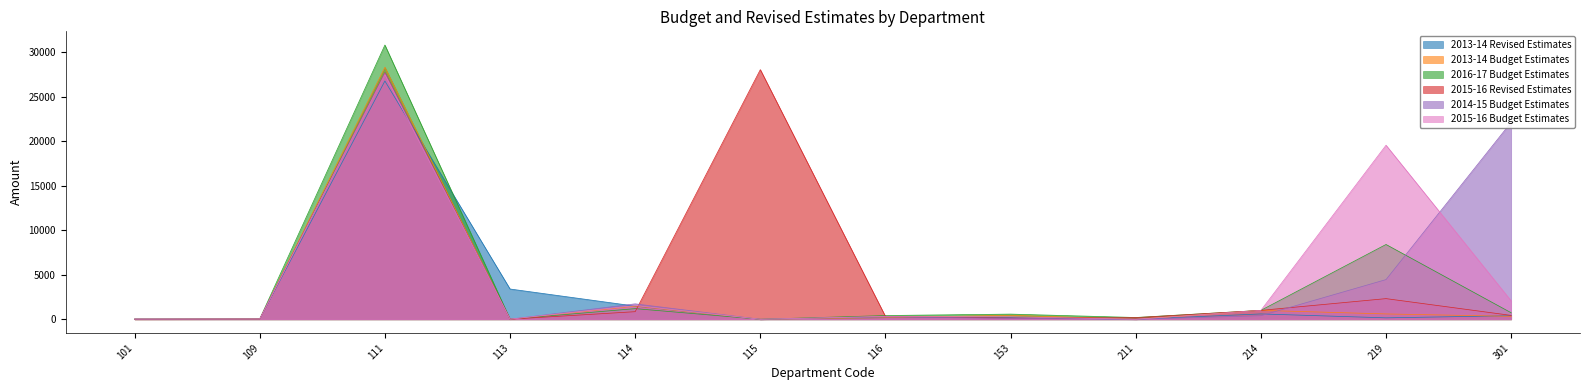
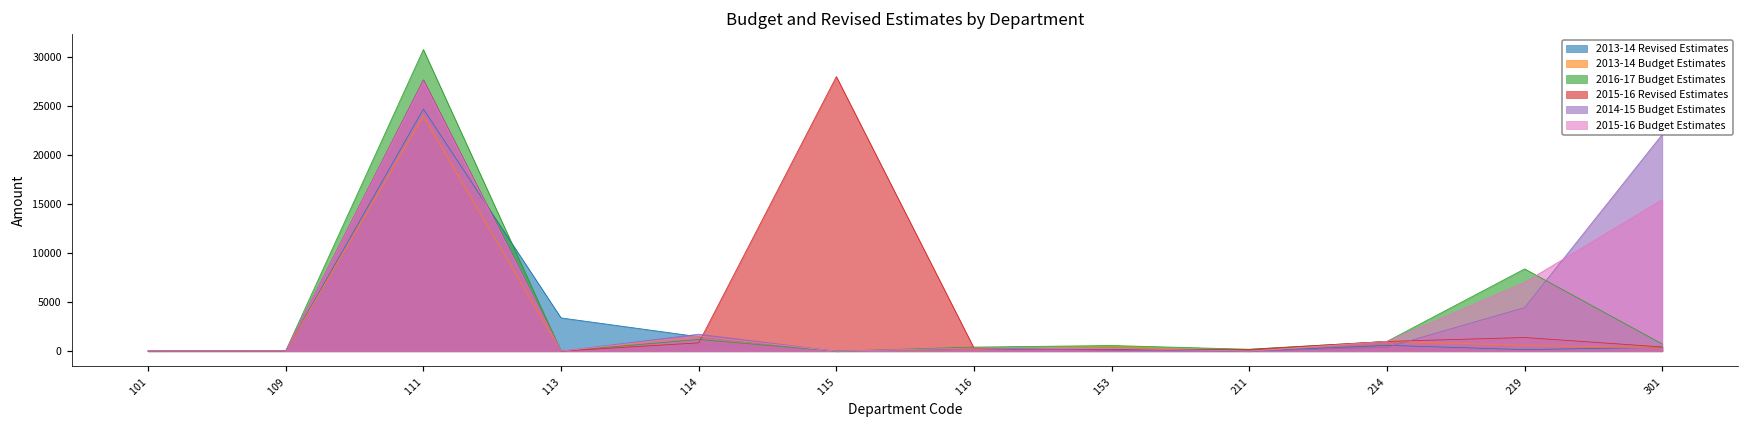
2013-14 Revised Estimates, 111: 27000 -> 25000
2013-14 Budget Estimates, 111: 28000 -> 24000
2015-16 Revised Estimates, 219: 2000 -> 1000
2015-16 Budget Estimates, 219: 20000 -> 7000
2015-16 Budget Estimates, 301: 2000 -> 15000
